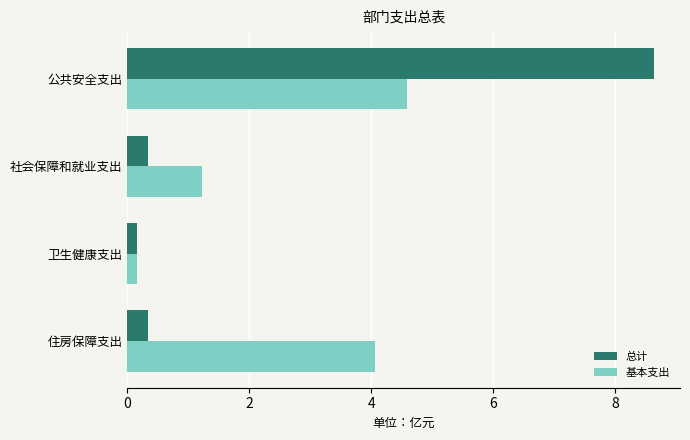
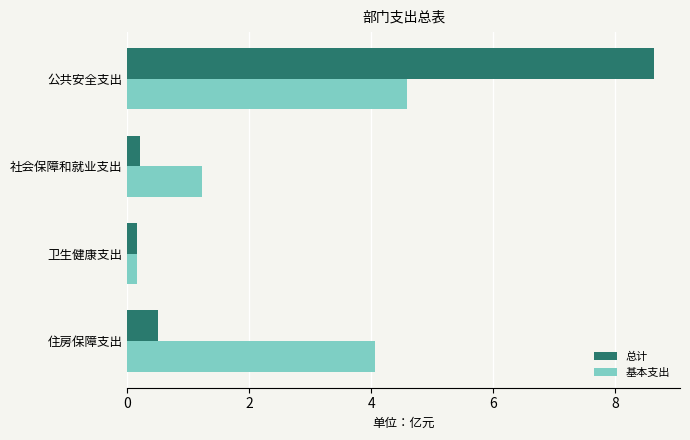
总计, 社会保障和就业支出: 0.3 -> 0.2
总计, 住房保障支出: 0.3 -> 0.5
